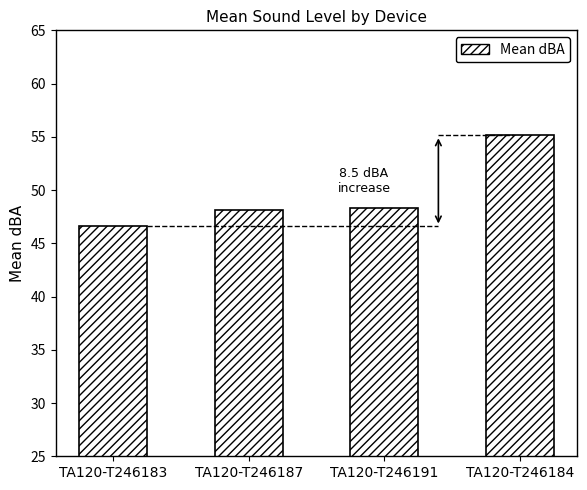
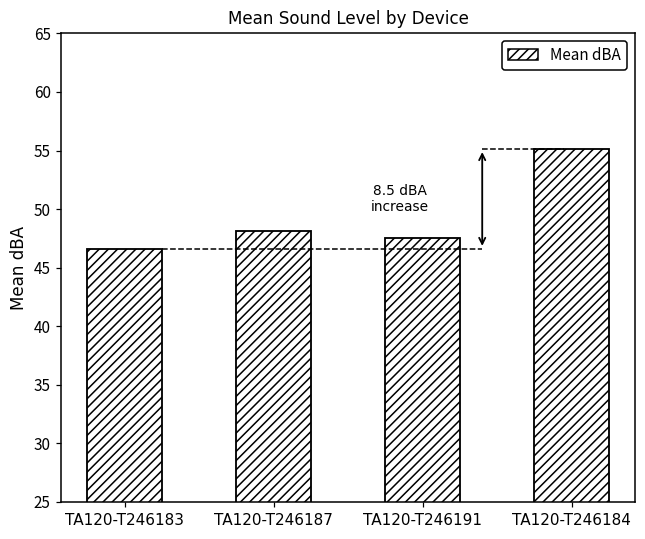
TA120-T246191: 48.3 -> 47.5
